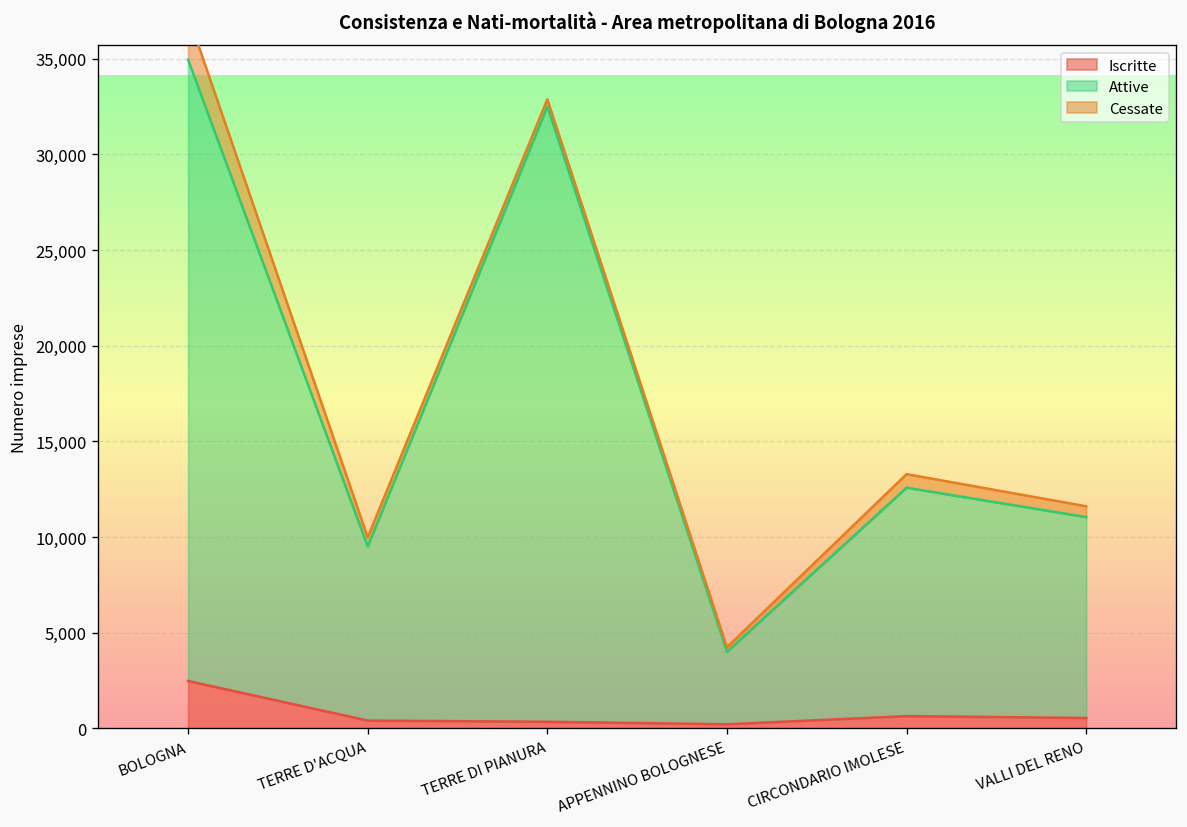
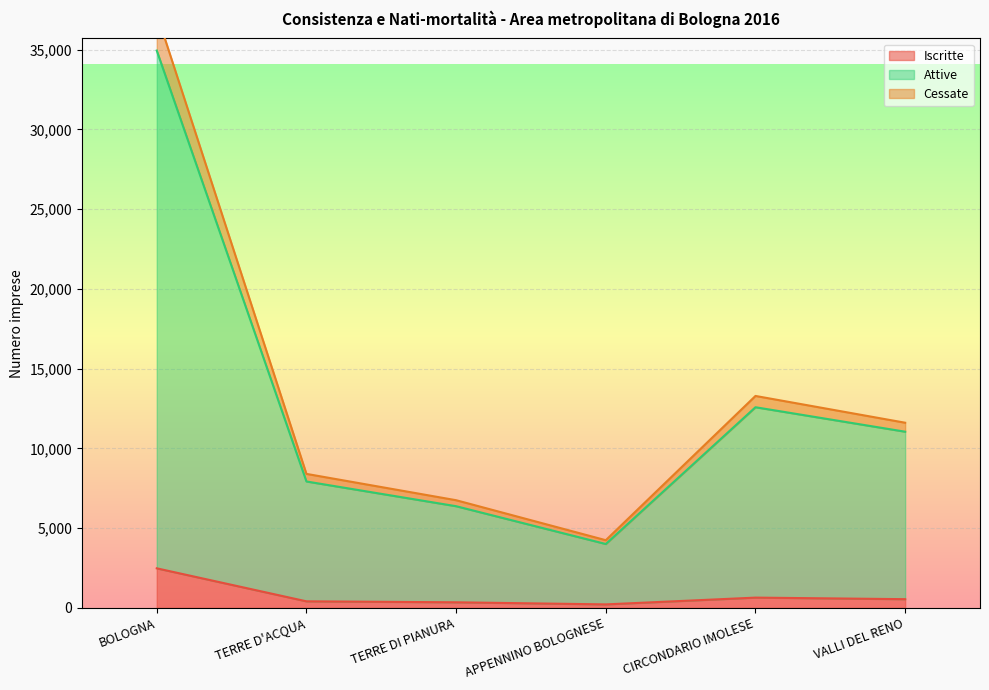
Attive, TERRE D'ACQUA: 9,100 -> 7,500
Attive, TERRE DI PIANURA: 32,100 -> 6,000
